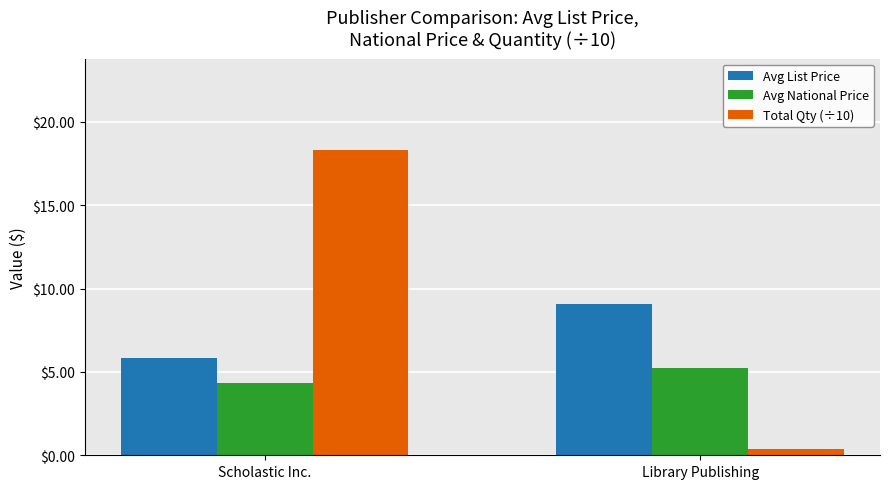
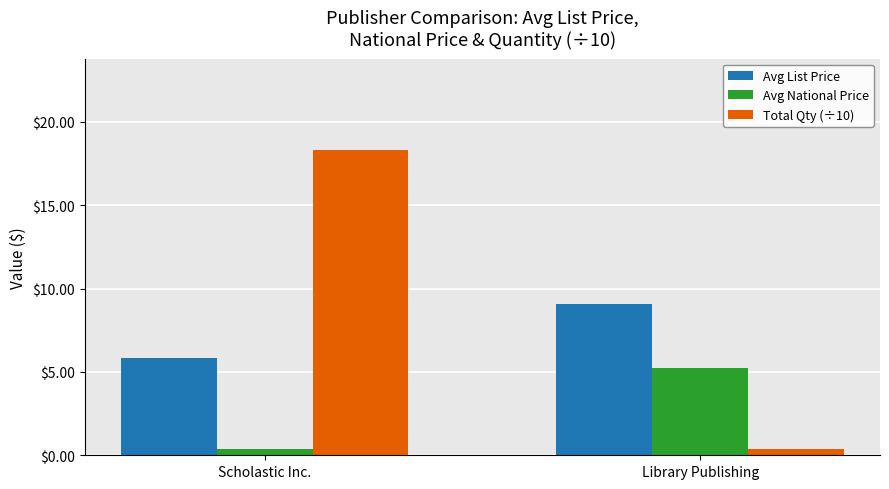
Avg National Price, Scholastic Inc.: $4.4 -> $0.4
